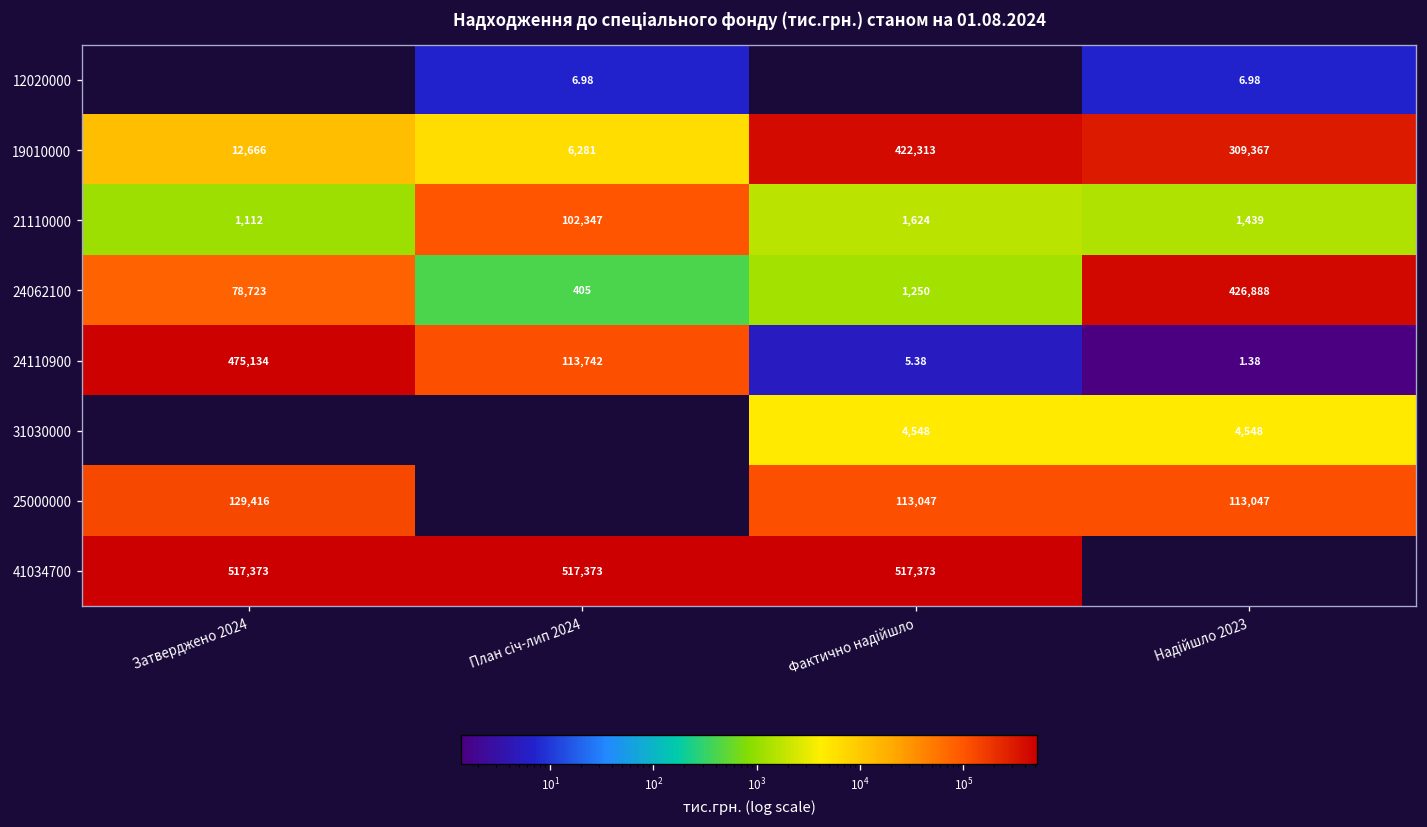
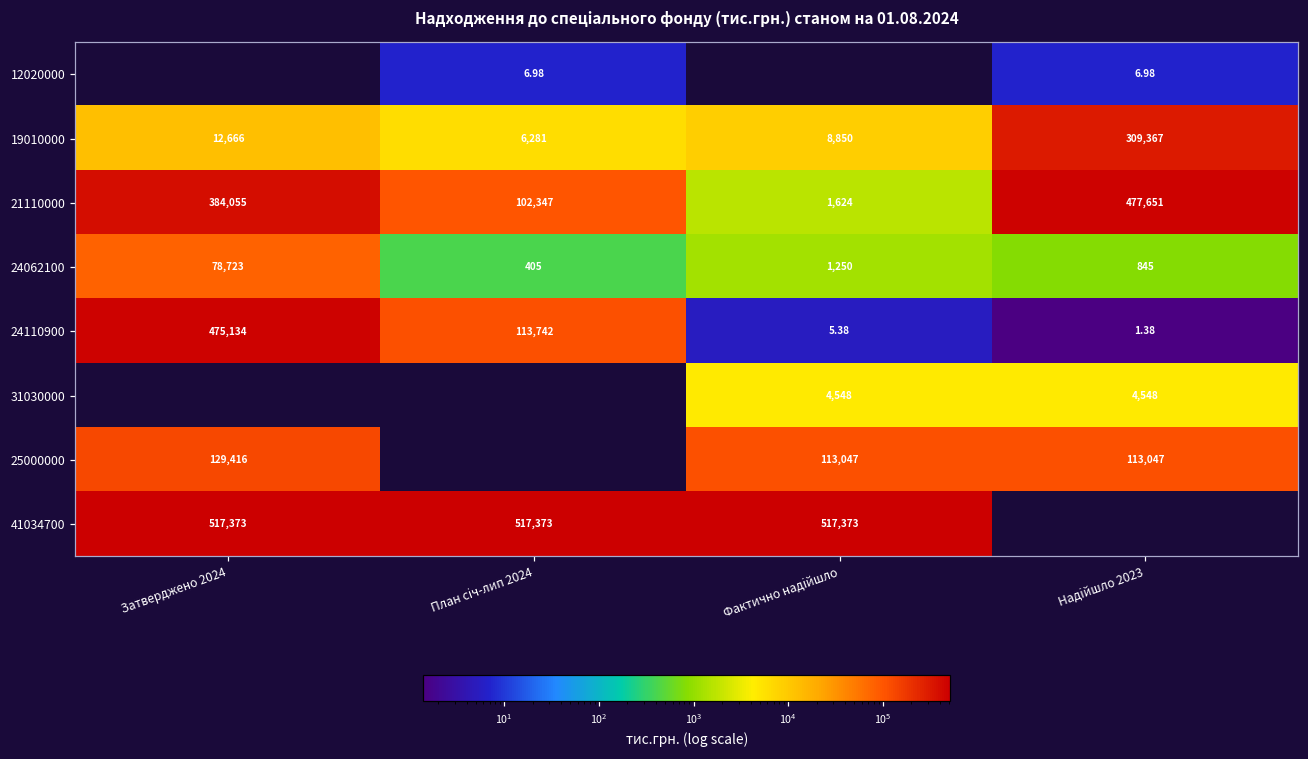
19010000, Фактично надiйшло: 422,313 -> 8,850
21110000, Затверджено 2024: 1,112 -> 384,055
21110000, Надiйшло 2023: 1,439 -> 477,651
24062100, Надiйшло 2023: 426,888 -> 845
